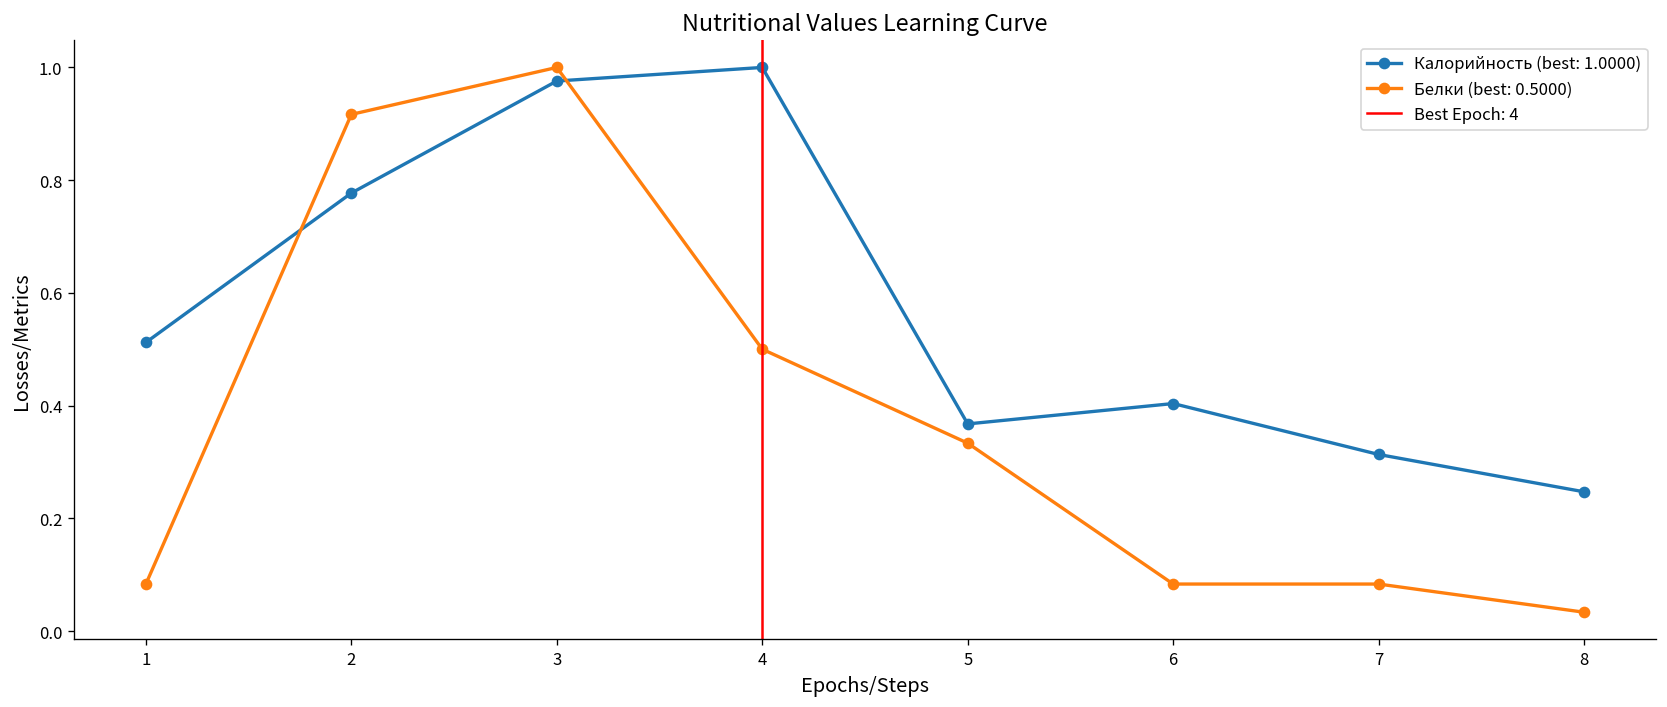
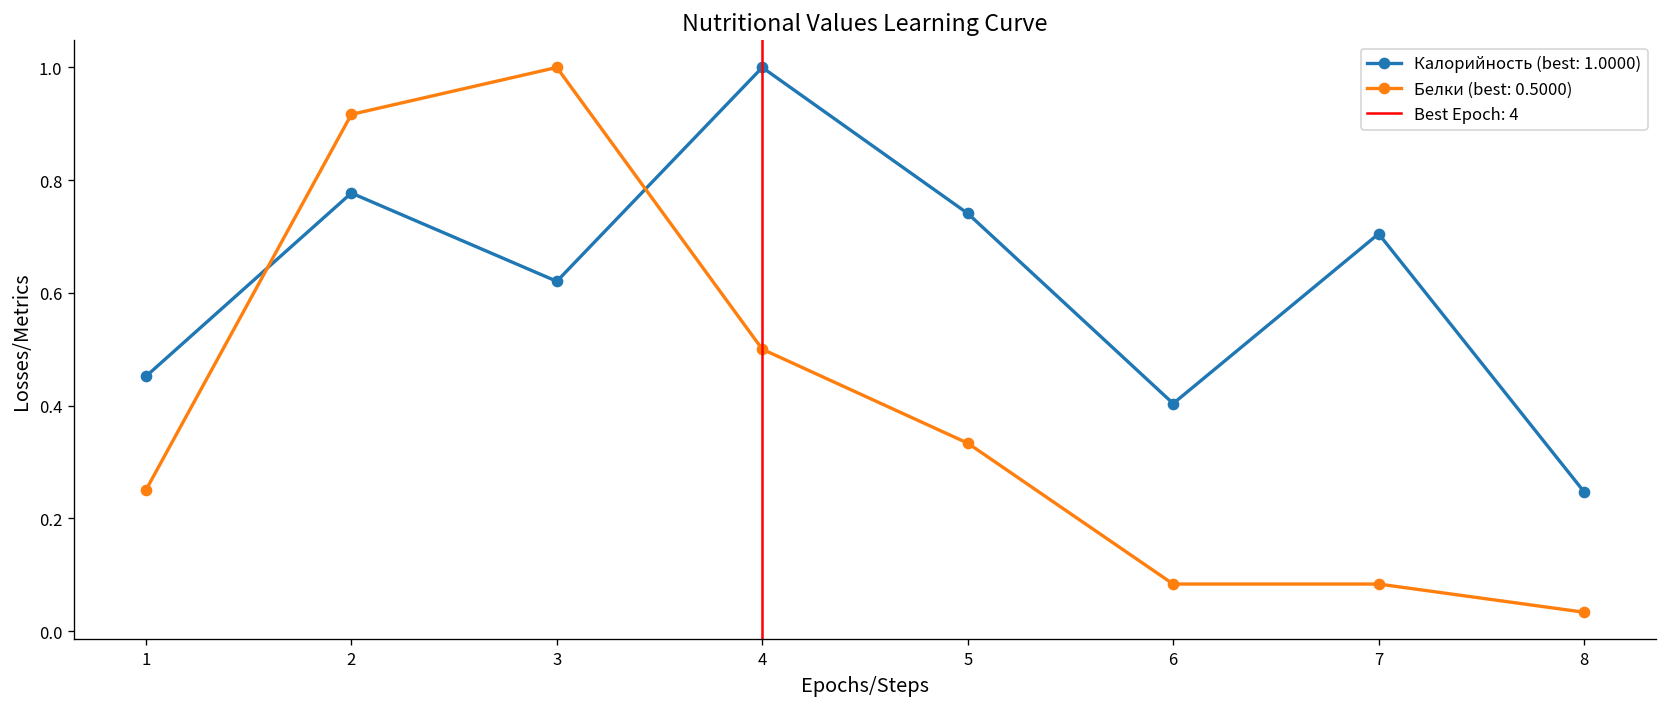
Калорийность (best: 1.0000), 1: 0.51 -> 0.45
Белки (best: 0.5000), 1: 0.08 -> 0.25
Калорийность (best: 1.0000), 3: 0.98 -> 0.62
Калорийность (best: 1.0000), 5: 0.37 -> 0.74
Калорийность (best: 1.0000), 7: 0.31 -> 0.70
